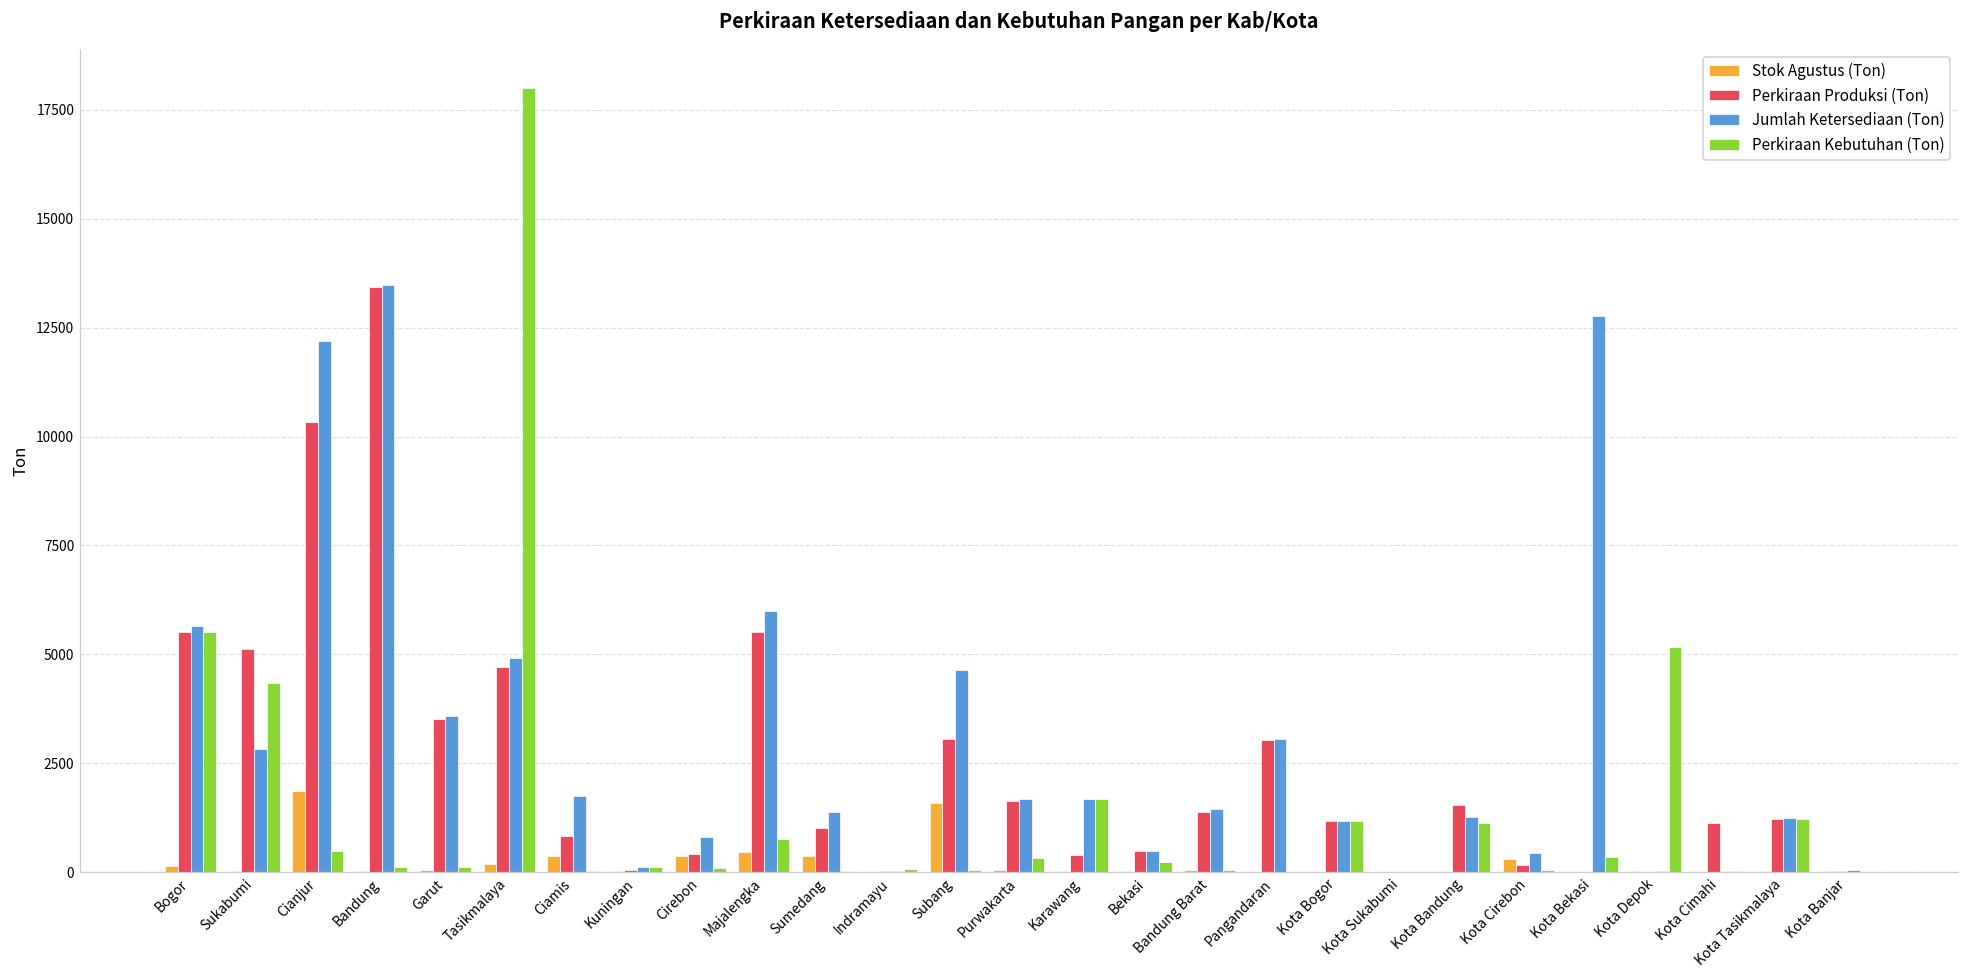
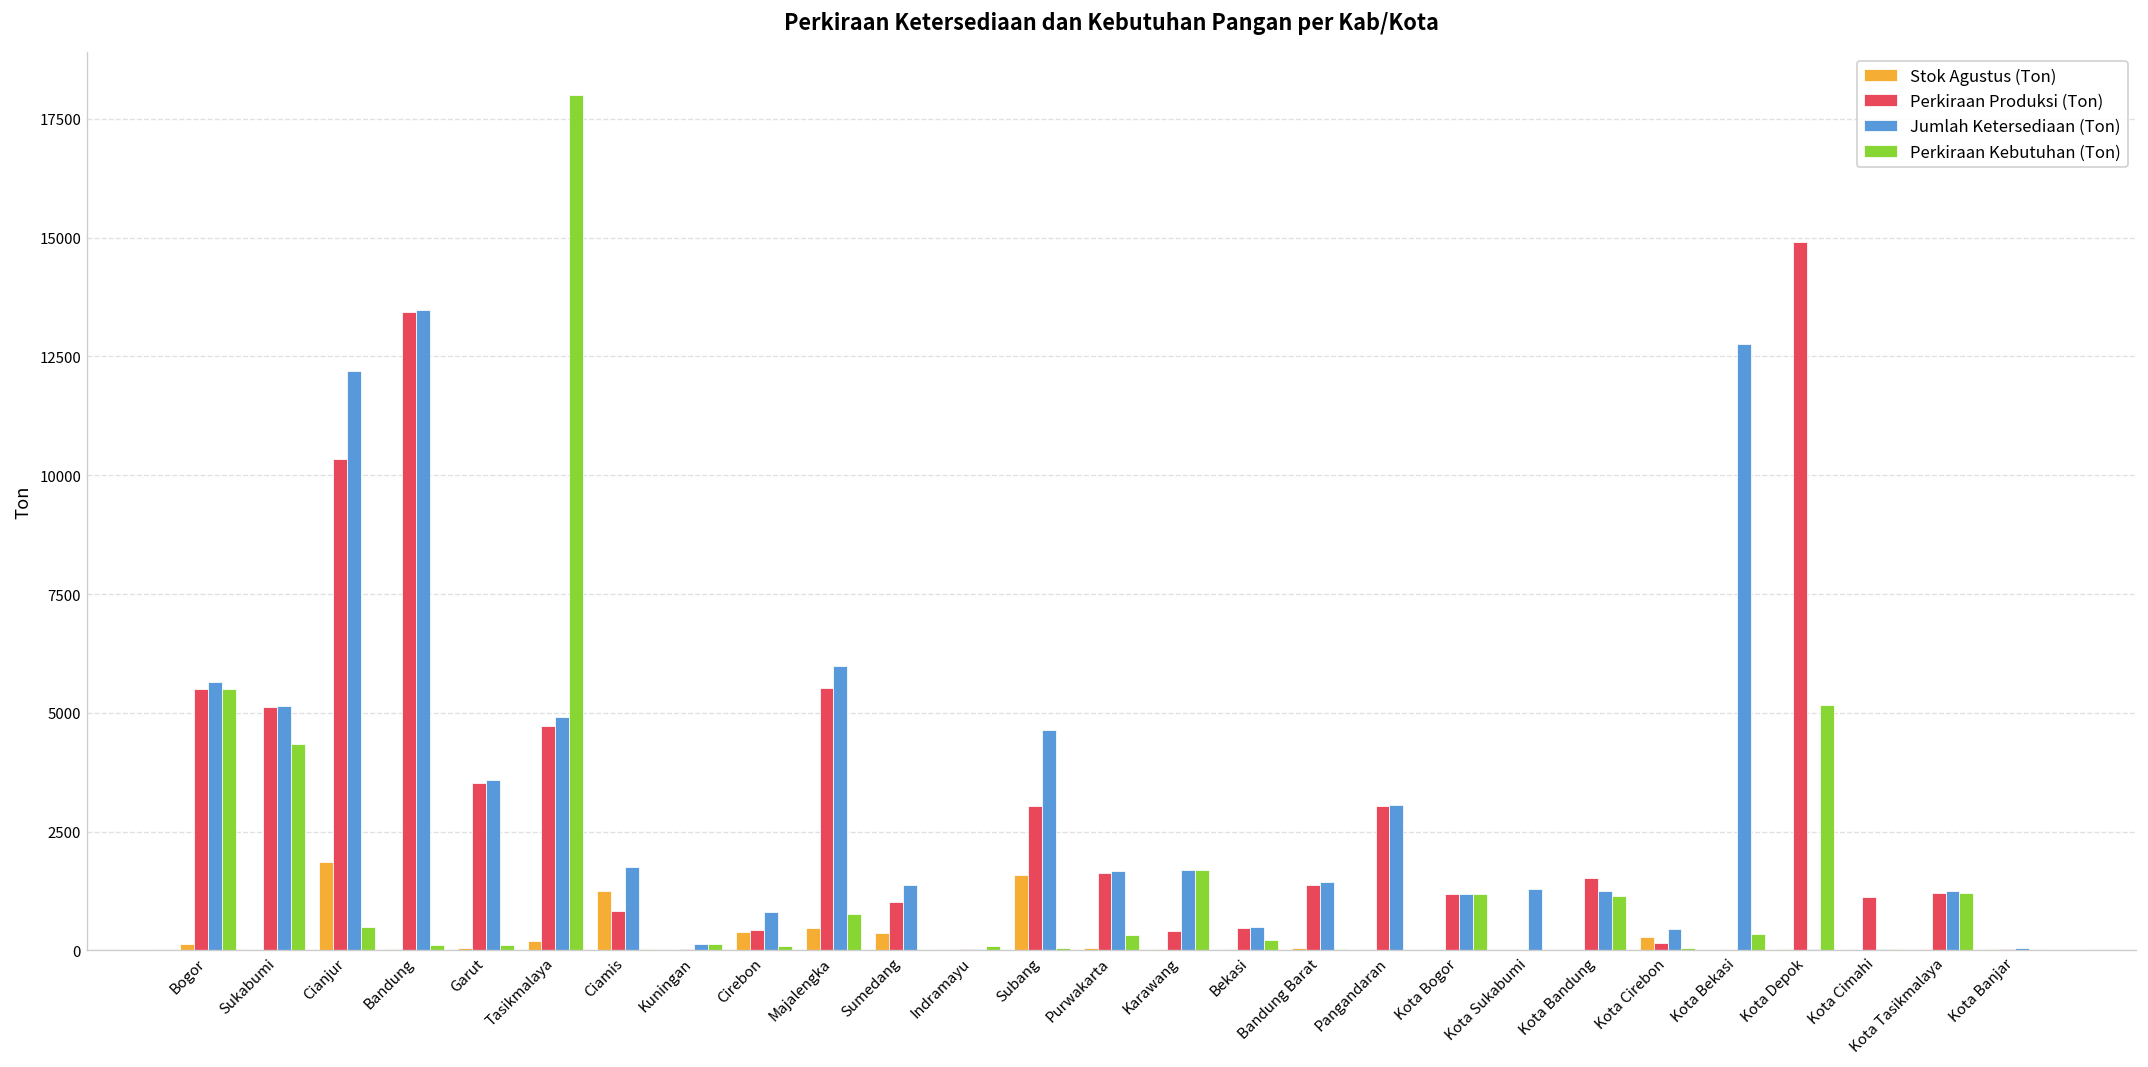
Jumlah Ketersediaan (Ton), Sukabumi: 2800 -> 5100
Stok Agustus (Ton), Ciamis: 400 -> 1200
Jumlah Ketersediaan (Ton), Kota Sukabumi: 0 -> 1300
Perkiraan Produksi (Ton), Kota Depok: 0 -> 14900
